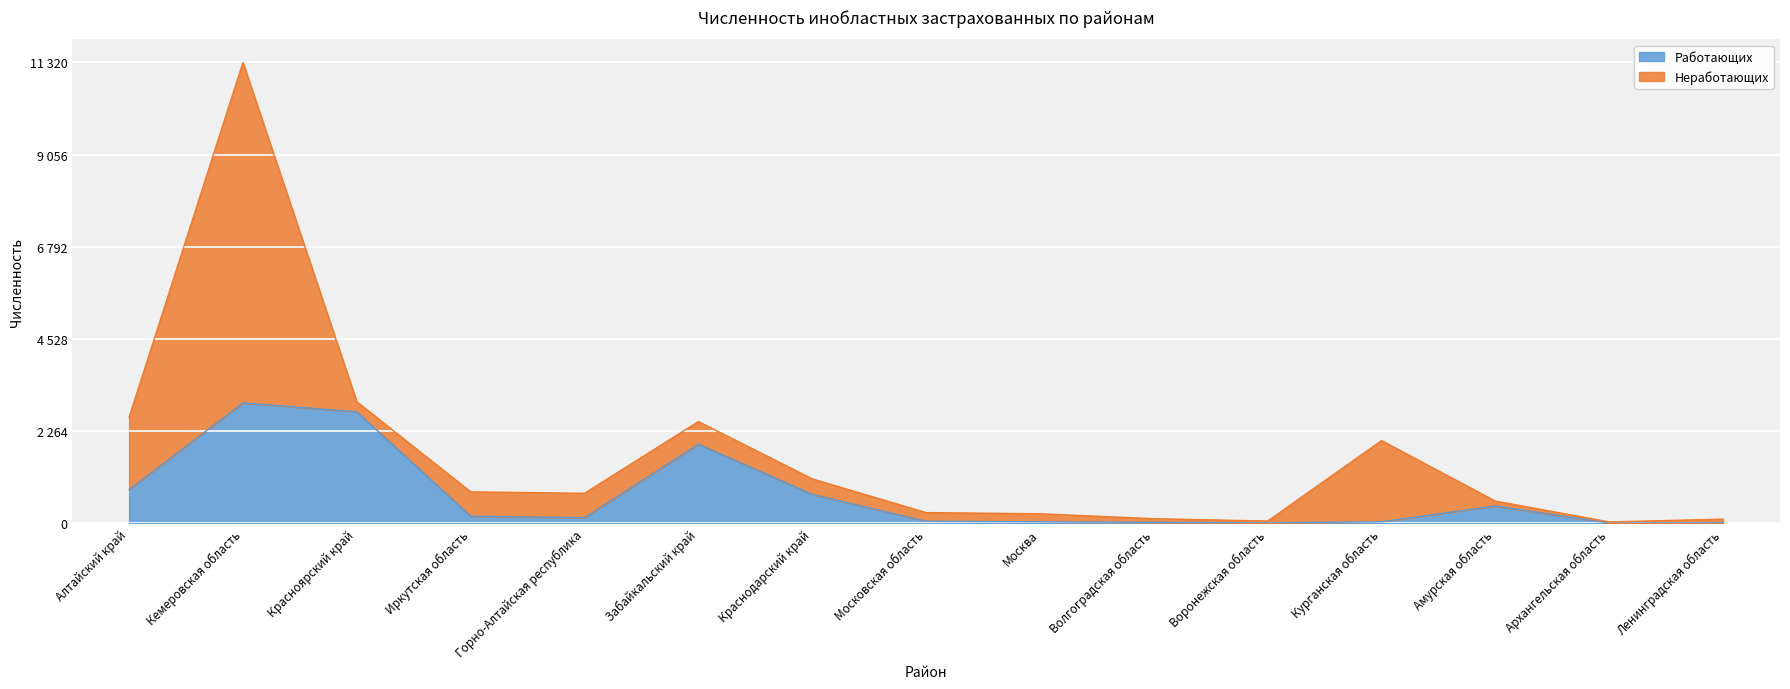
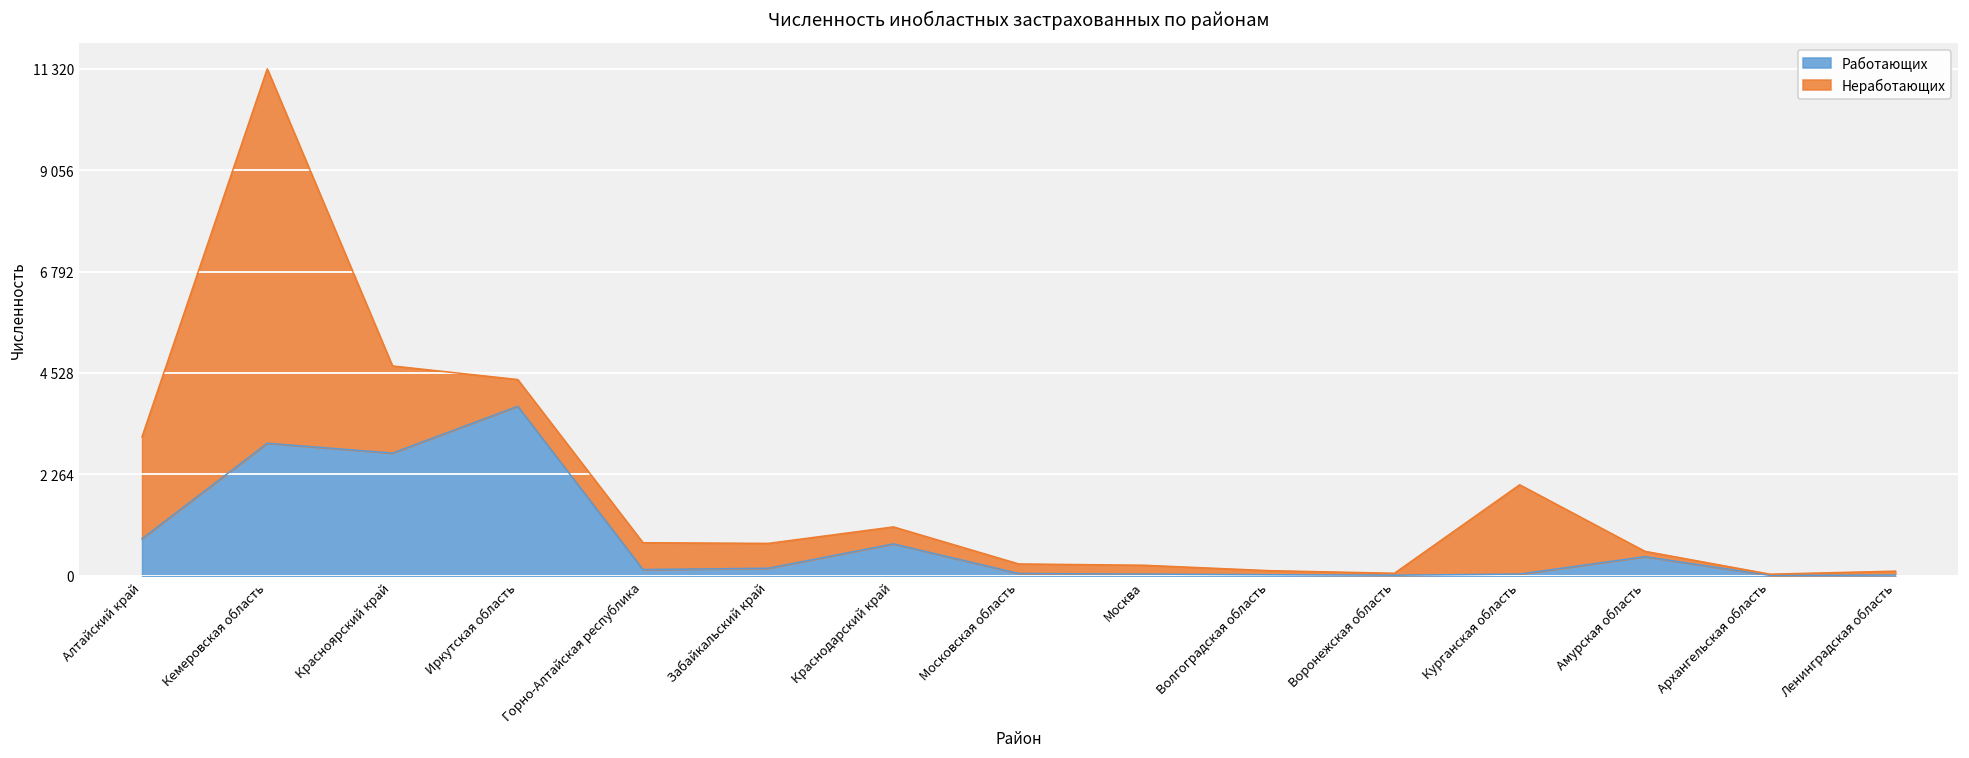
Неработающих, Алтайский край: 1800 -> 2300
Неработающих, Красноярский край: 200 -> 1900
Работающих, Иркутская область: 200 -> 3800
Работающих, Забайкальский край: 1900 -> 200
